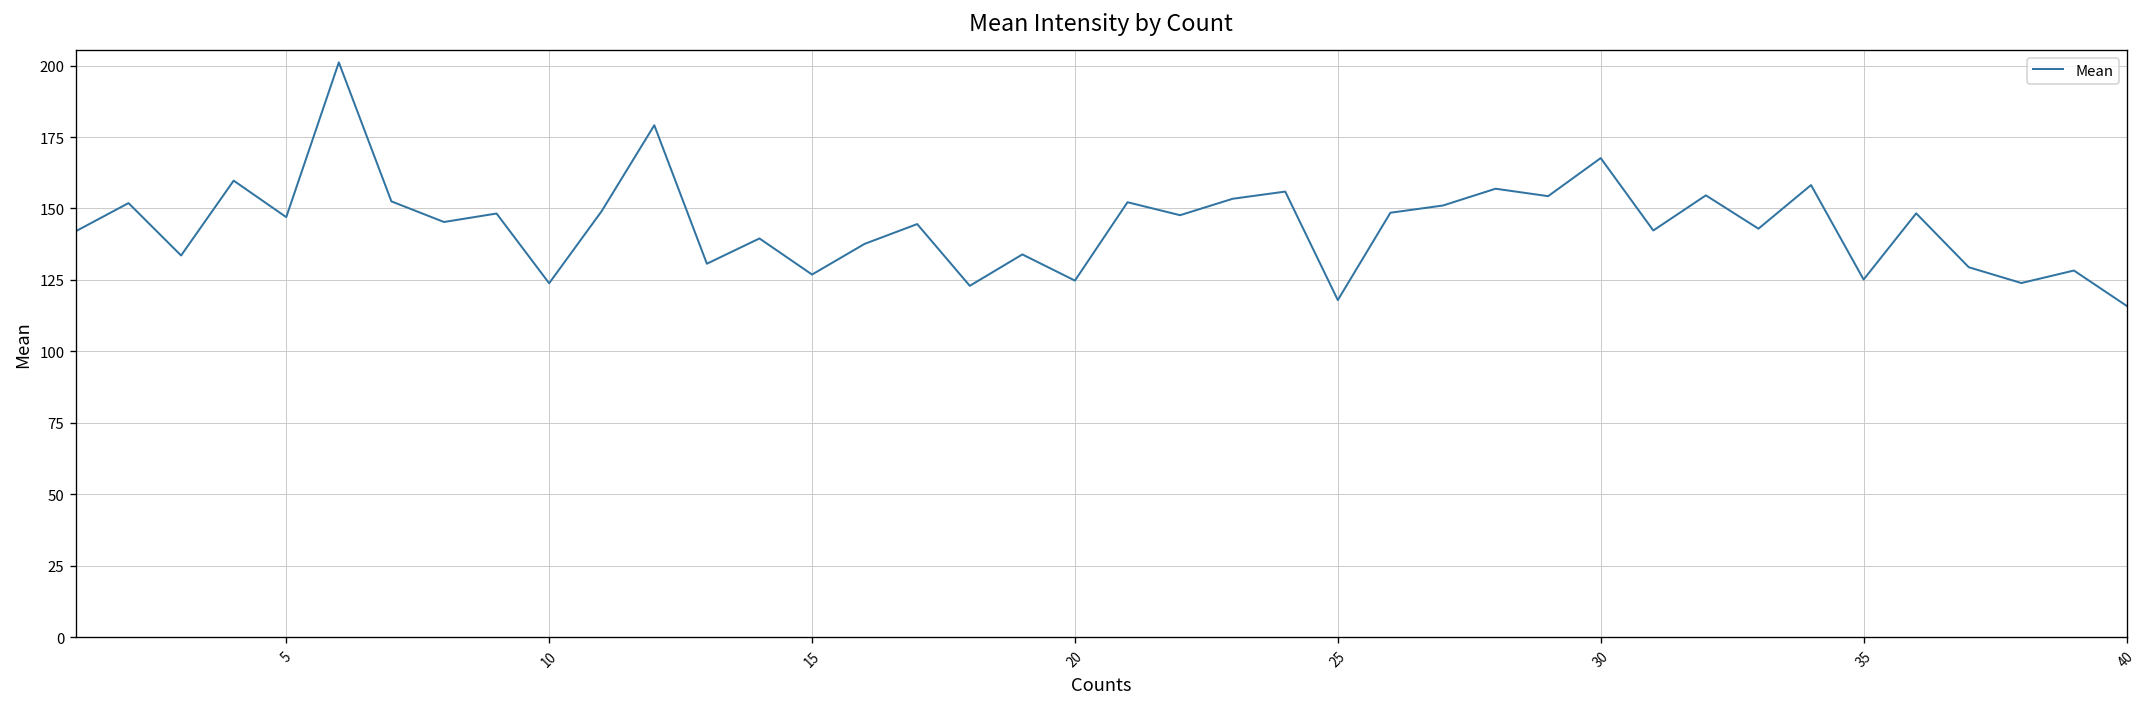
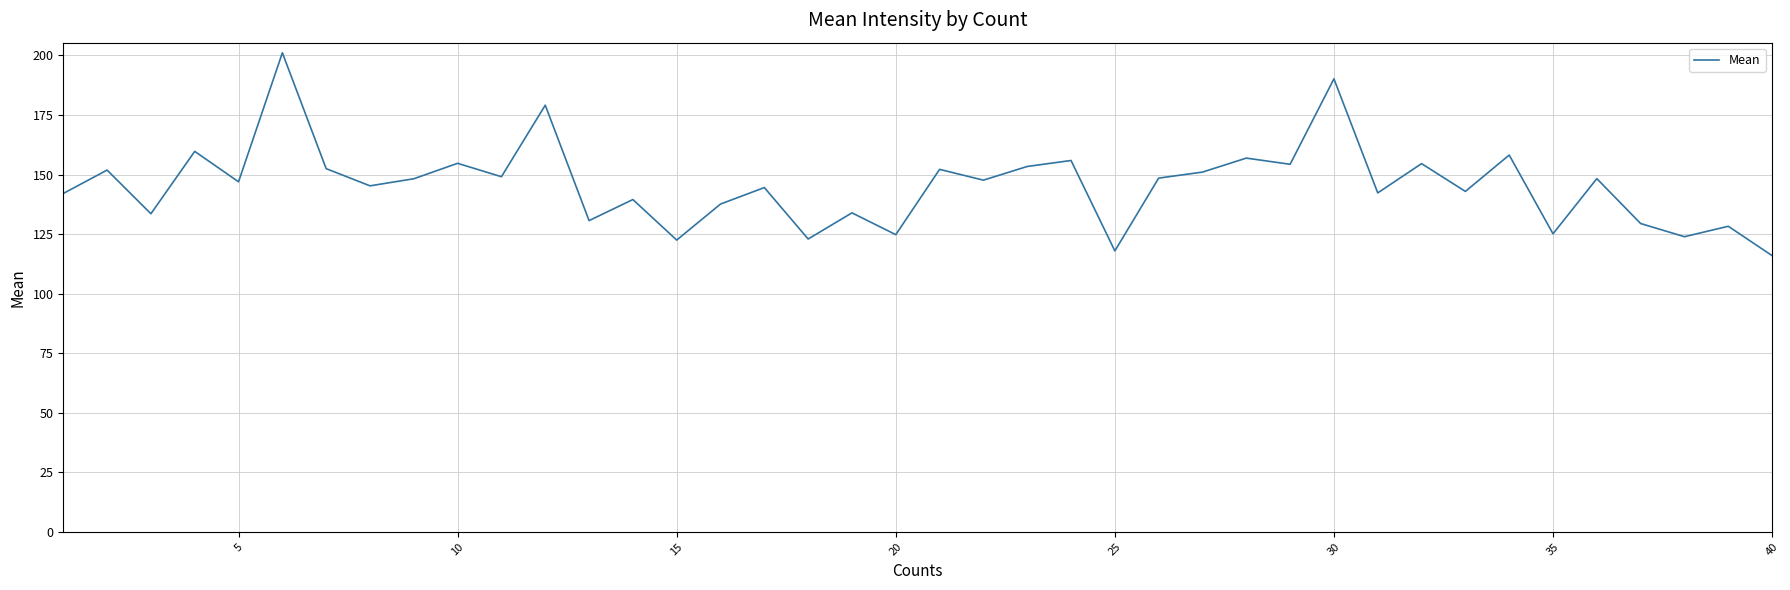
10: 124 -> 155
15: 127 -> 123
30: 168 -> 190
